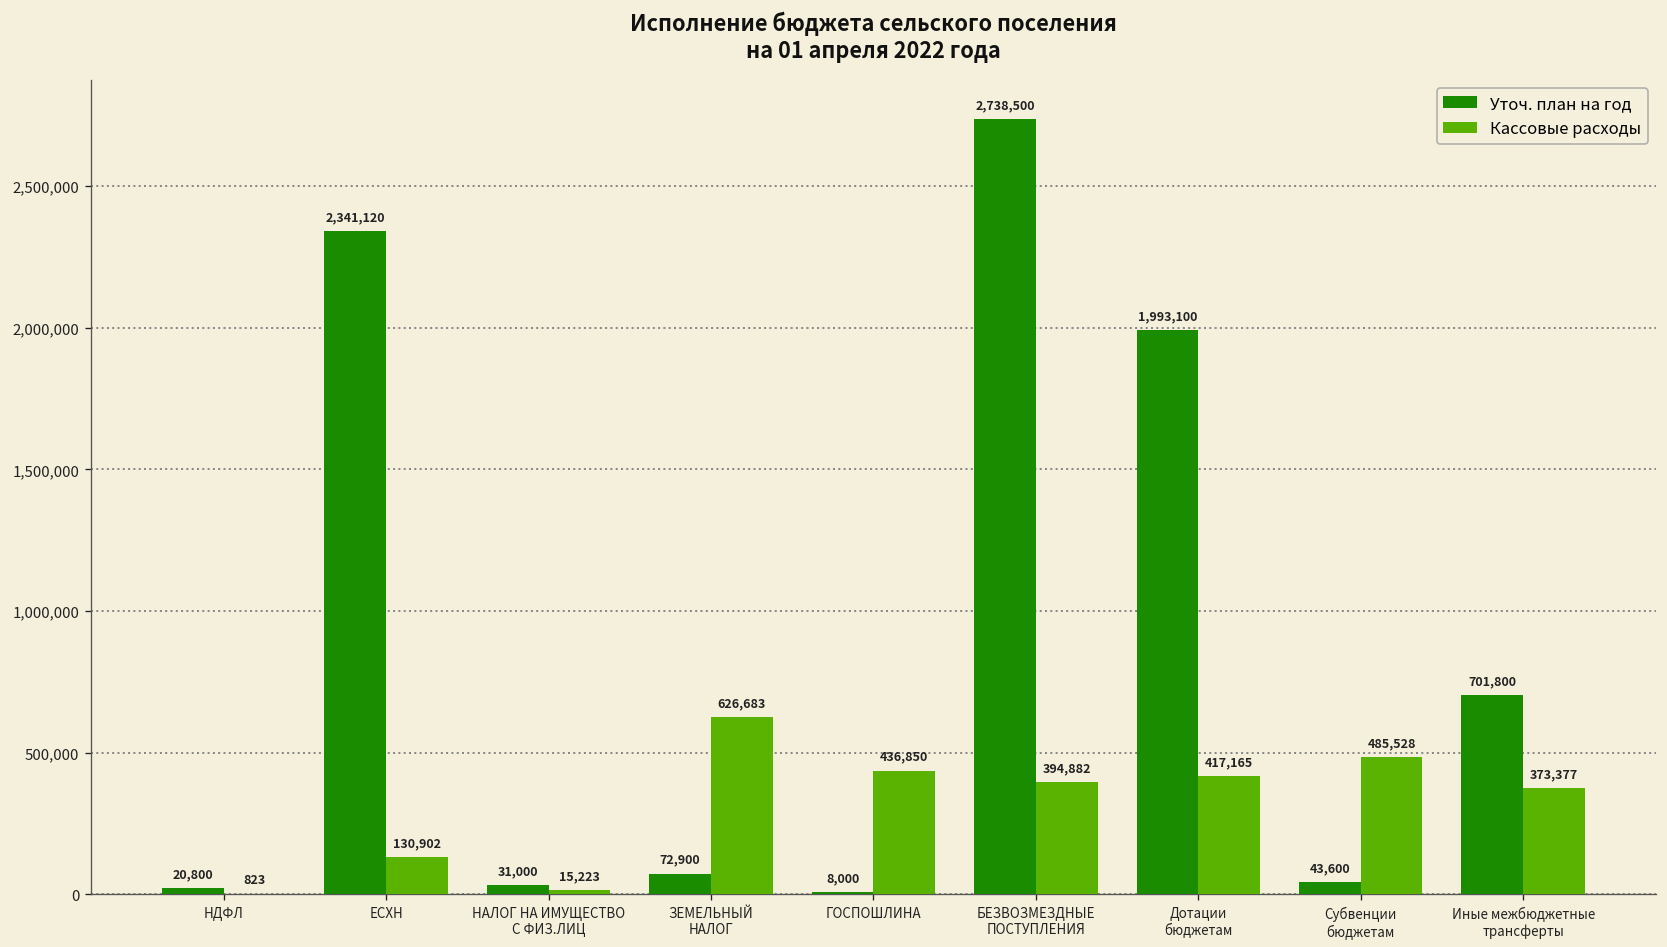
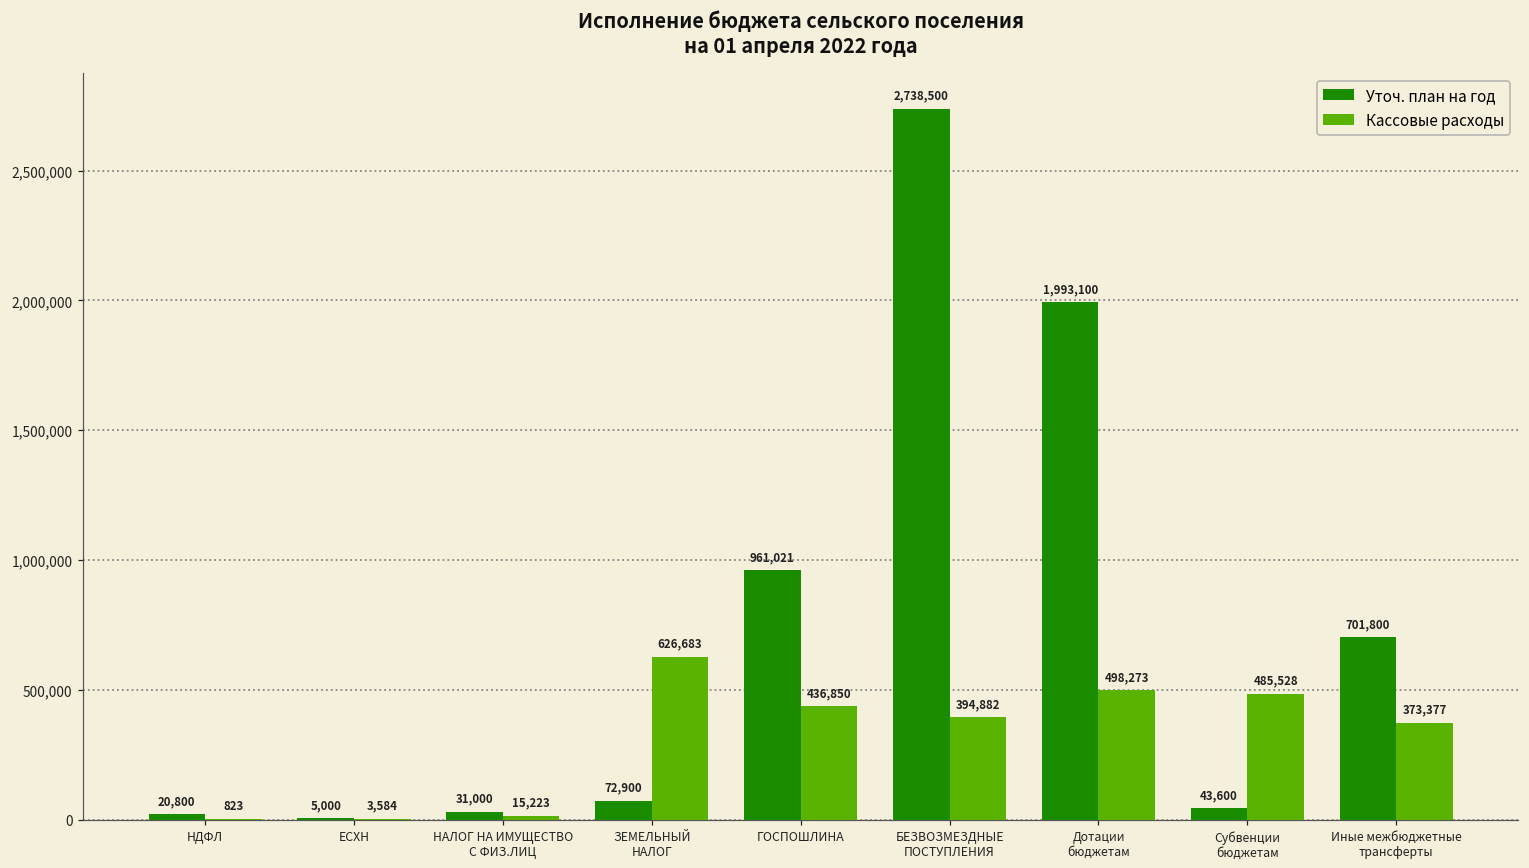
Уточ. план на год, ЕСХН: 2,341,120 -> 5,000
Кассовые расходы, ЕСХН: 130,902 -> 3,584
Уточ. план на год, ГОСПОШЛИНА: 8,000 -> 961,021
Кассовые расходы, Дотации бюджетам: 417,165 -> 498,273
